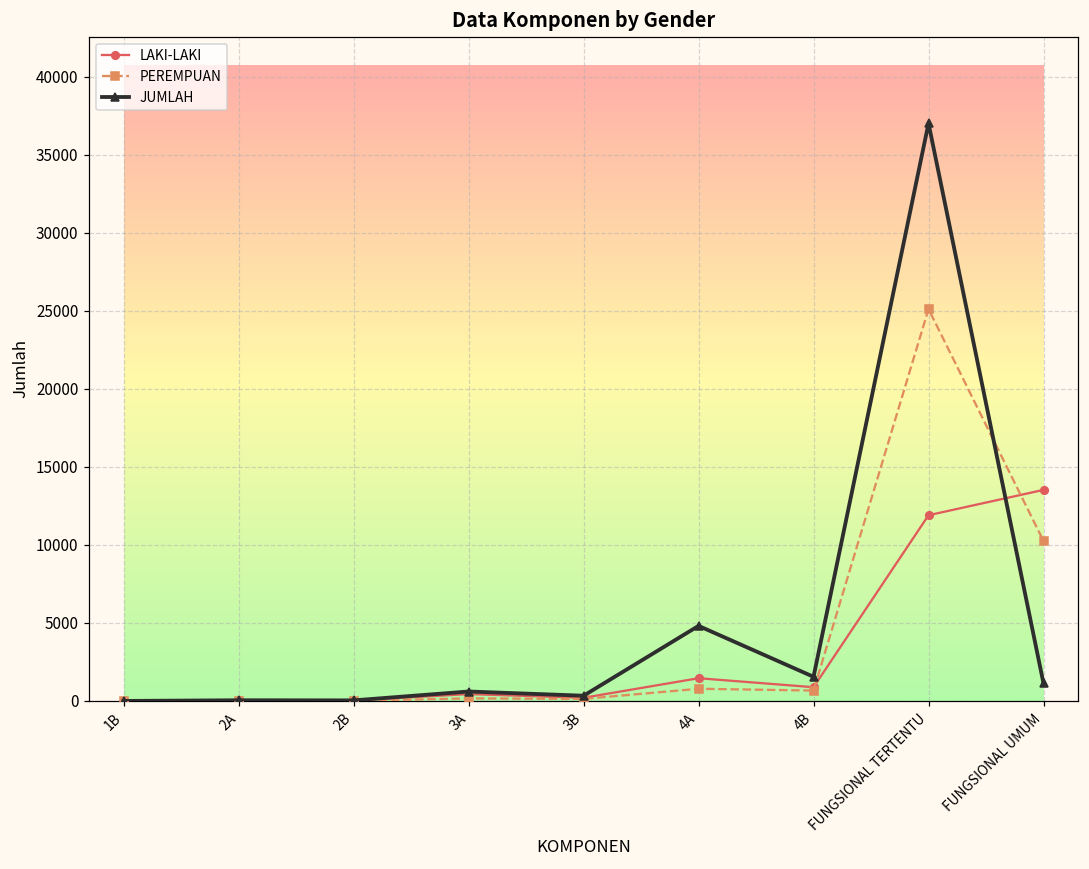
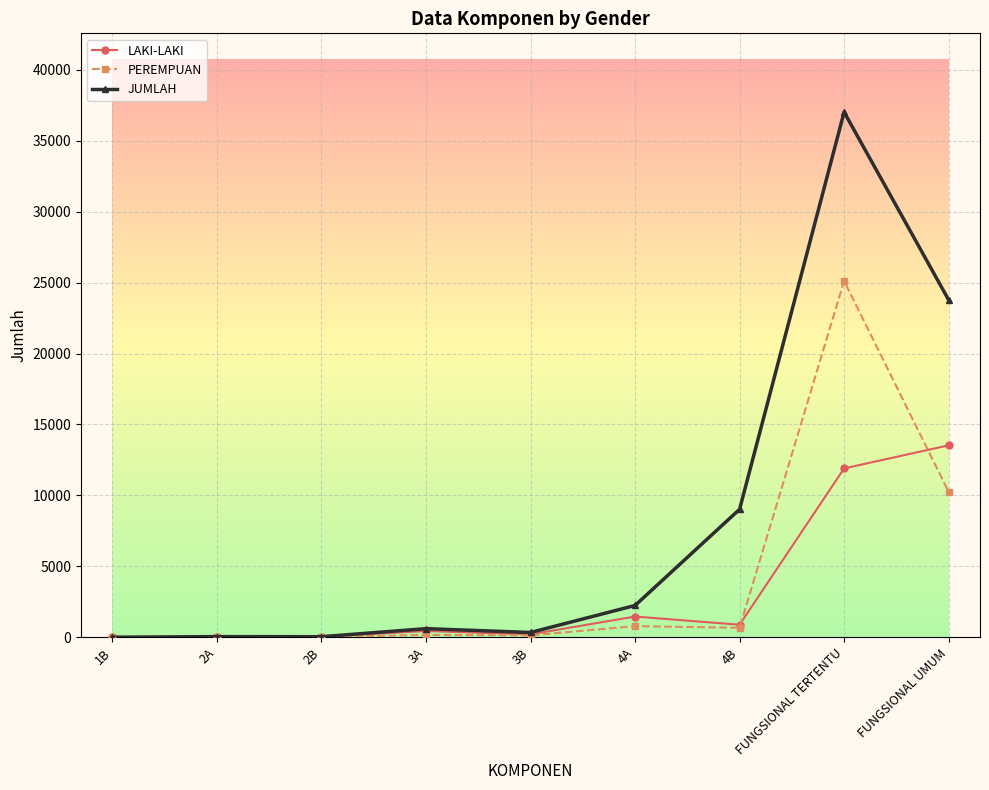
JUMLAH, 4A: 4800 -> 2200
JUMLAH, 4B: 1500 -> 9000
JUMLAH, FUNGSIONAL UMUM: 1100 -> 23800
